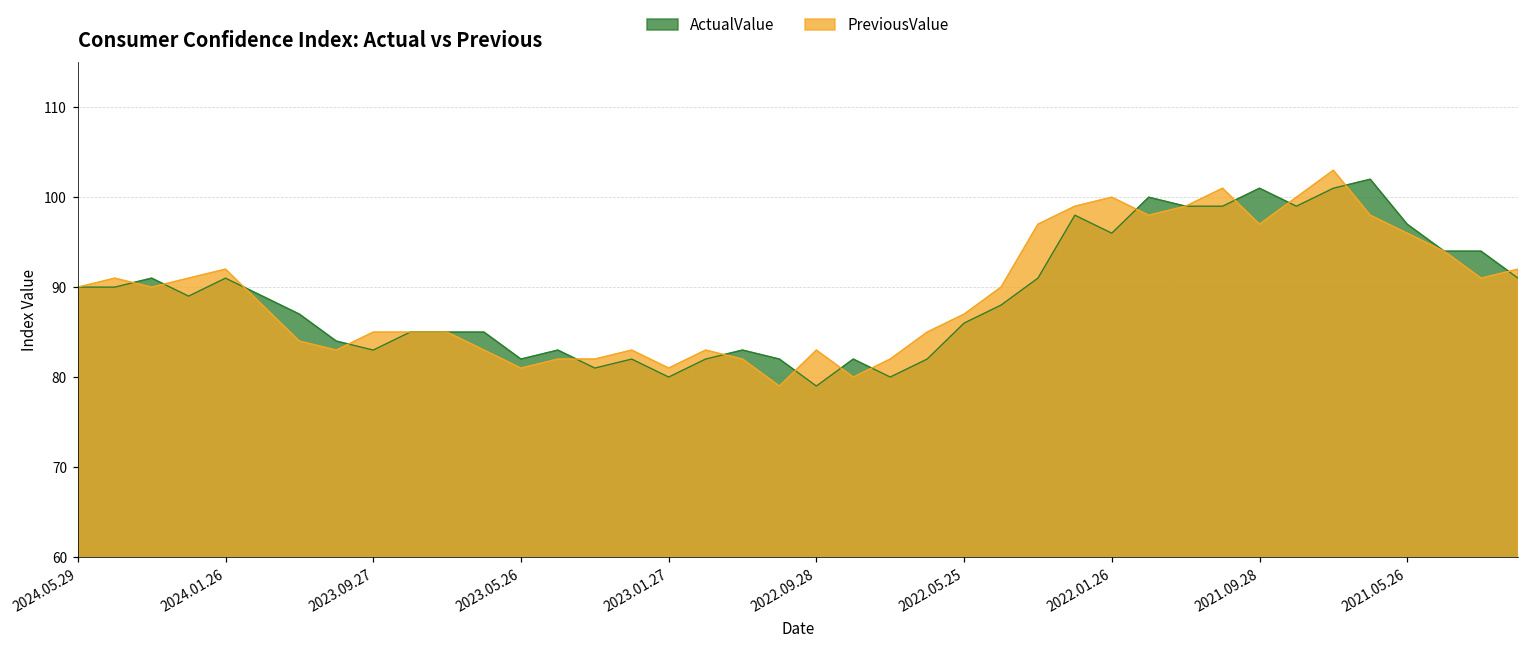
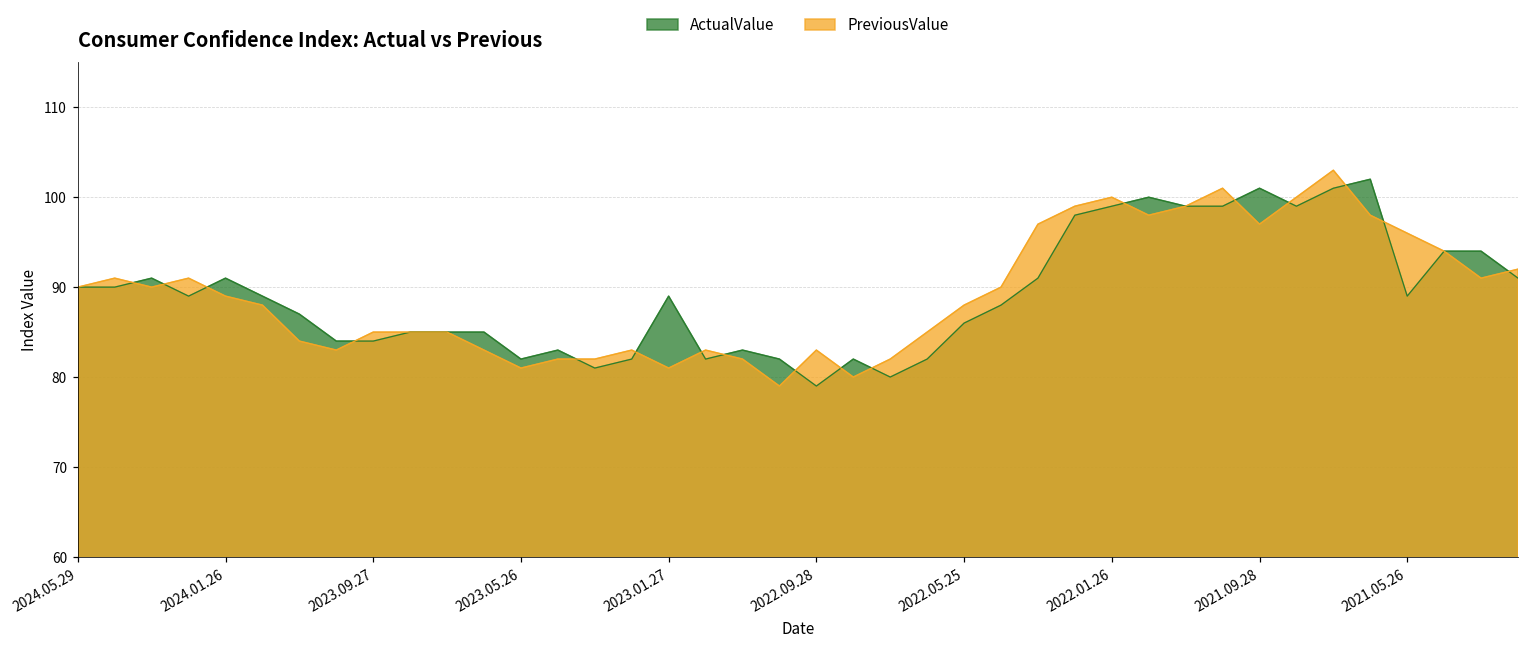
PreviousValue, 2024.01.26: 92 -> 89
ActualValue, 2023.09.27: 83 -> 84
ActualValue, 2023.01.27: 80 -> 89
PreviousValue, 2022.05.25: 87 -> 88
ActualValue, 2022.01.26: 96 -> 99
ActualValue, 2021.05.26: 97 -> 89
